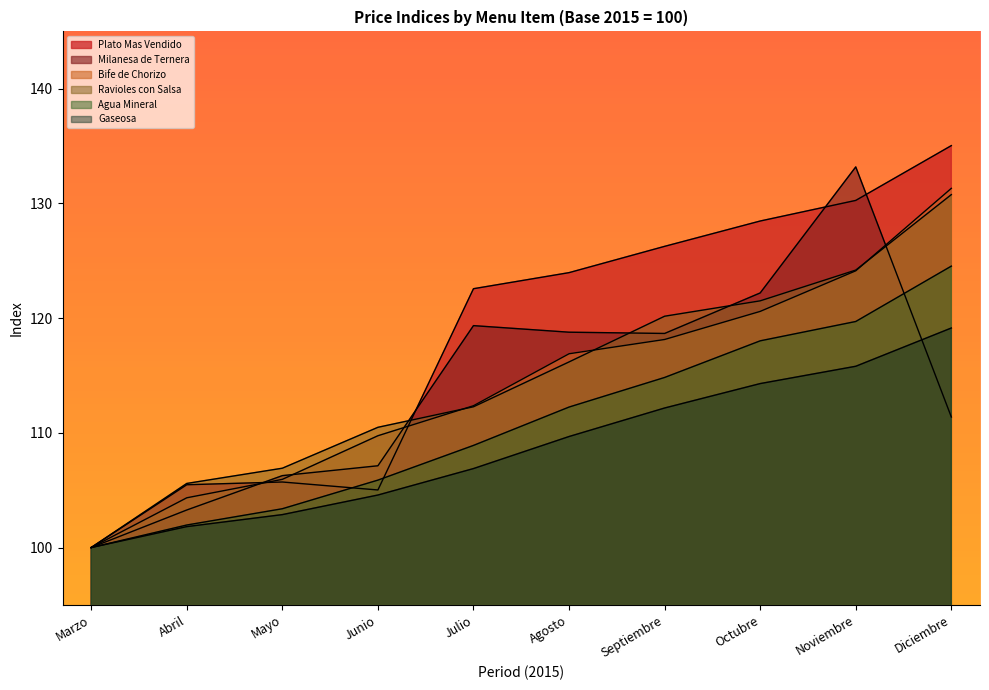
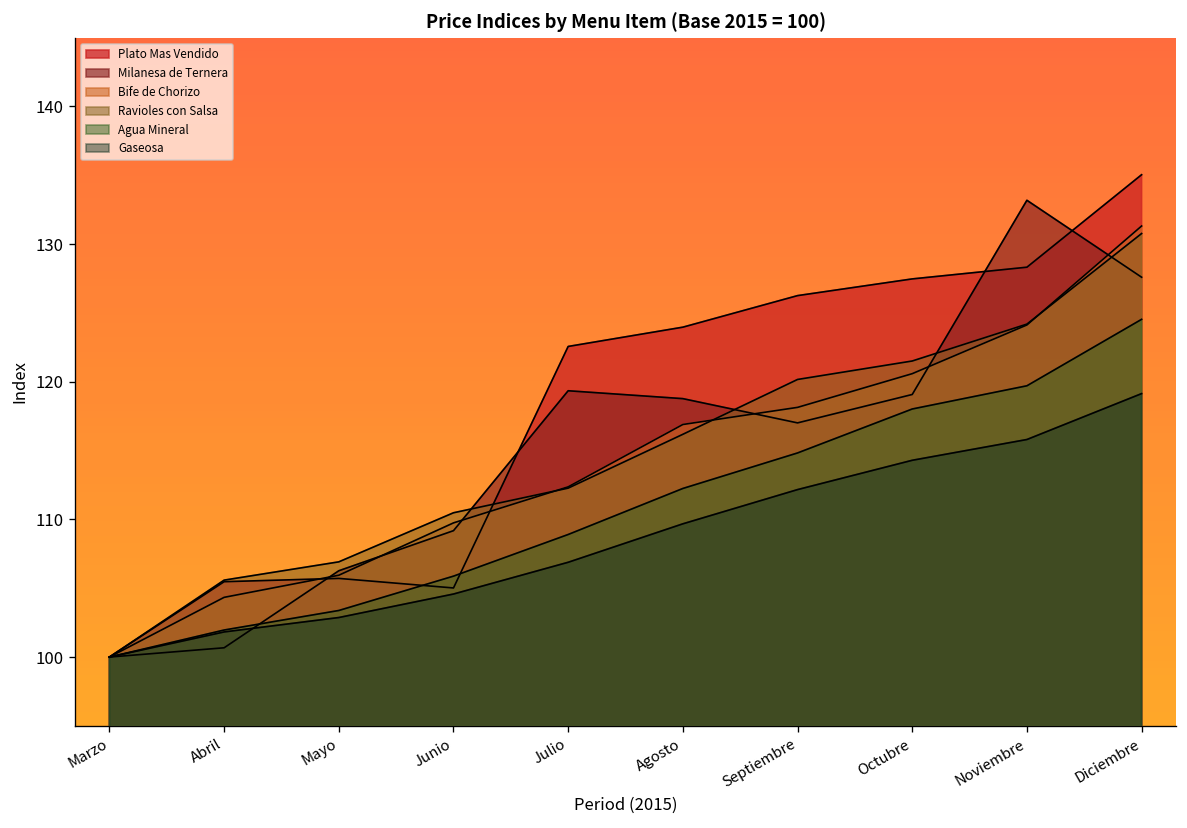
Milanesa de Ternera, Abril: 103.3 -> 100.7
Milanesa de Ternera, Junio: 107.1 -> 109.2
Milanesa de Ternera, Septiembre: 118.7 -> 117.0
Plato Mas Vendido, Octubre: 128.5 -> 127.5
Milanesa de Ternera, Octubre: 122.2 -> 119.1
Plato Mas Vendido, Noviembre: 130.3 -> 128.3
Milanesa de Ternera, Diciembre: 111.4 -> 127.6
